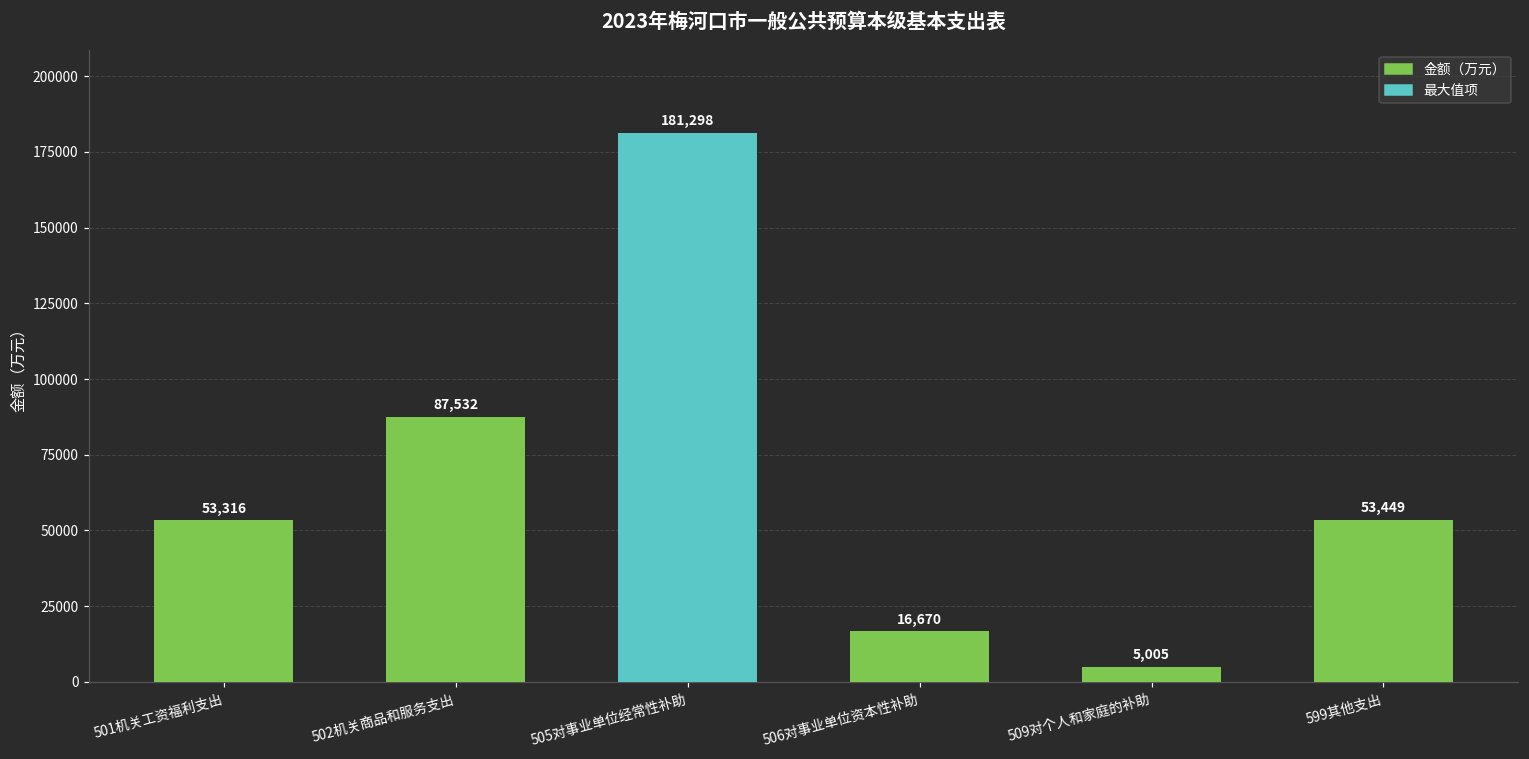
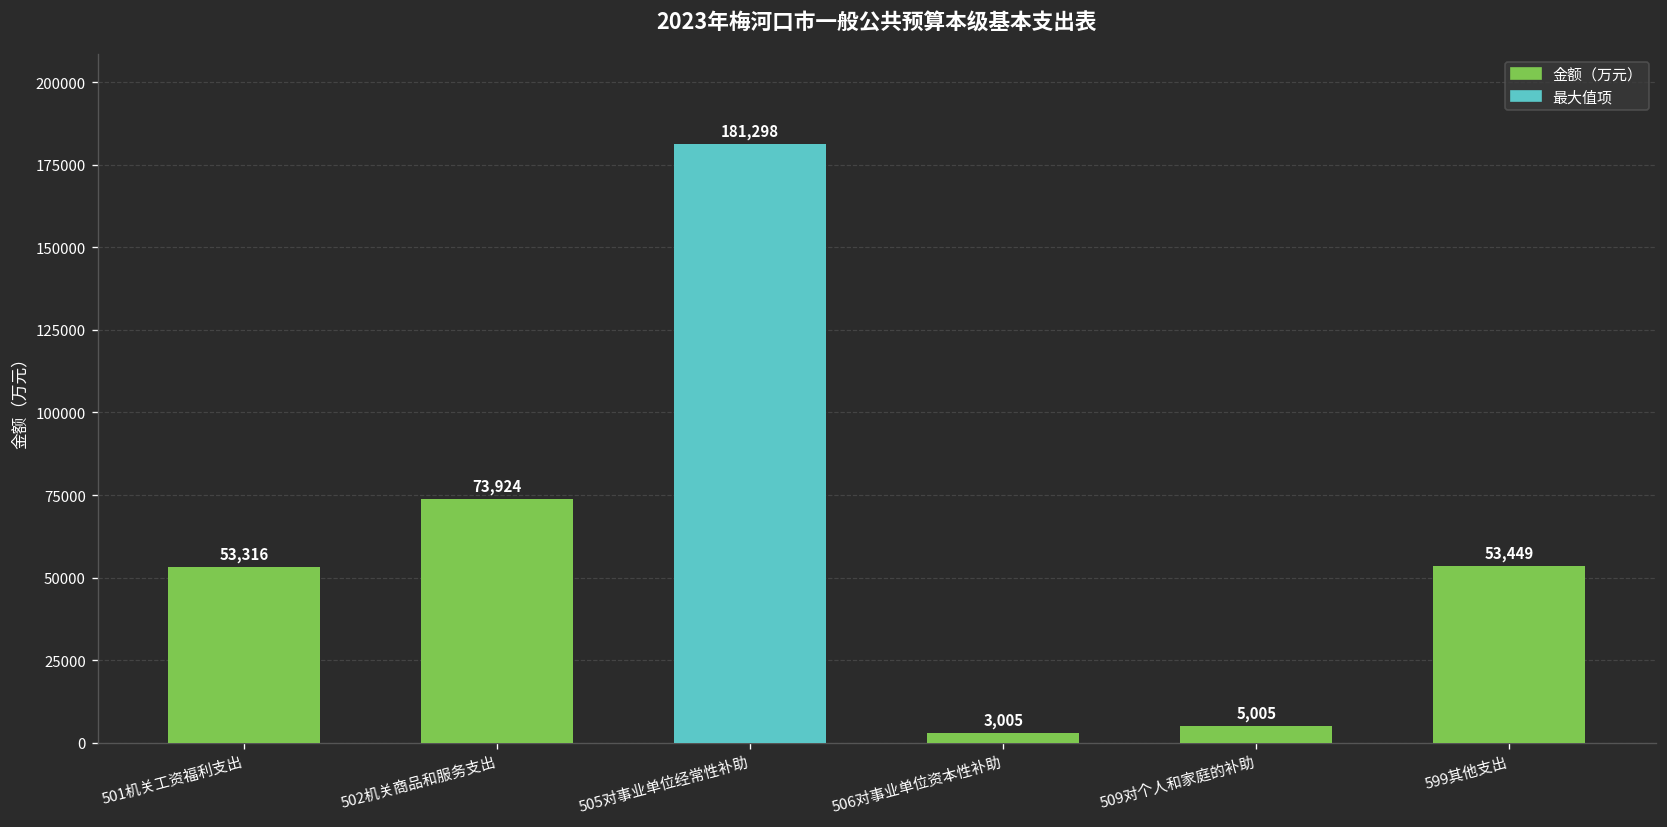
502机关商品和服务支出: 87,532 -> 73,924
506对事业单位资本性补助: 16,670 -> 3,005
